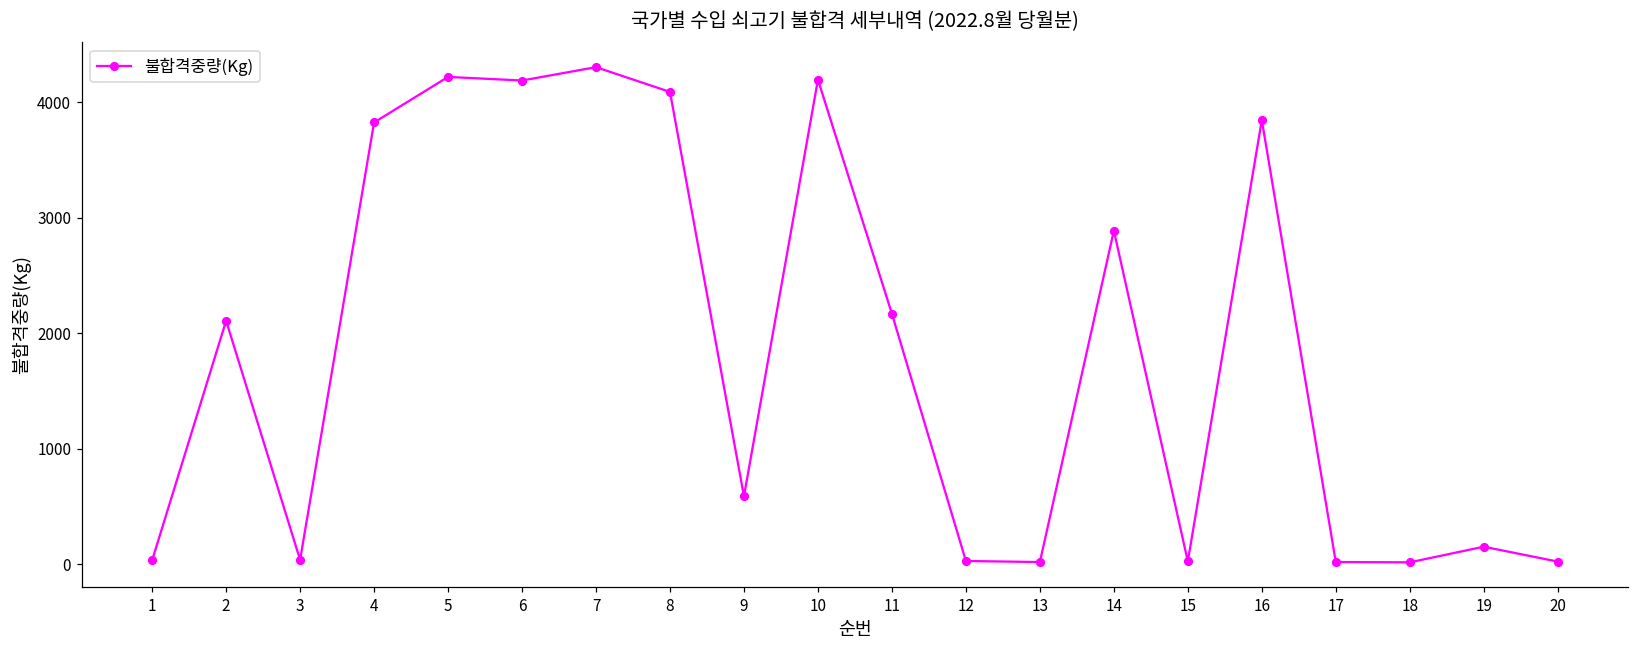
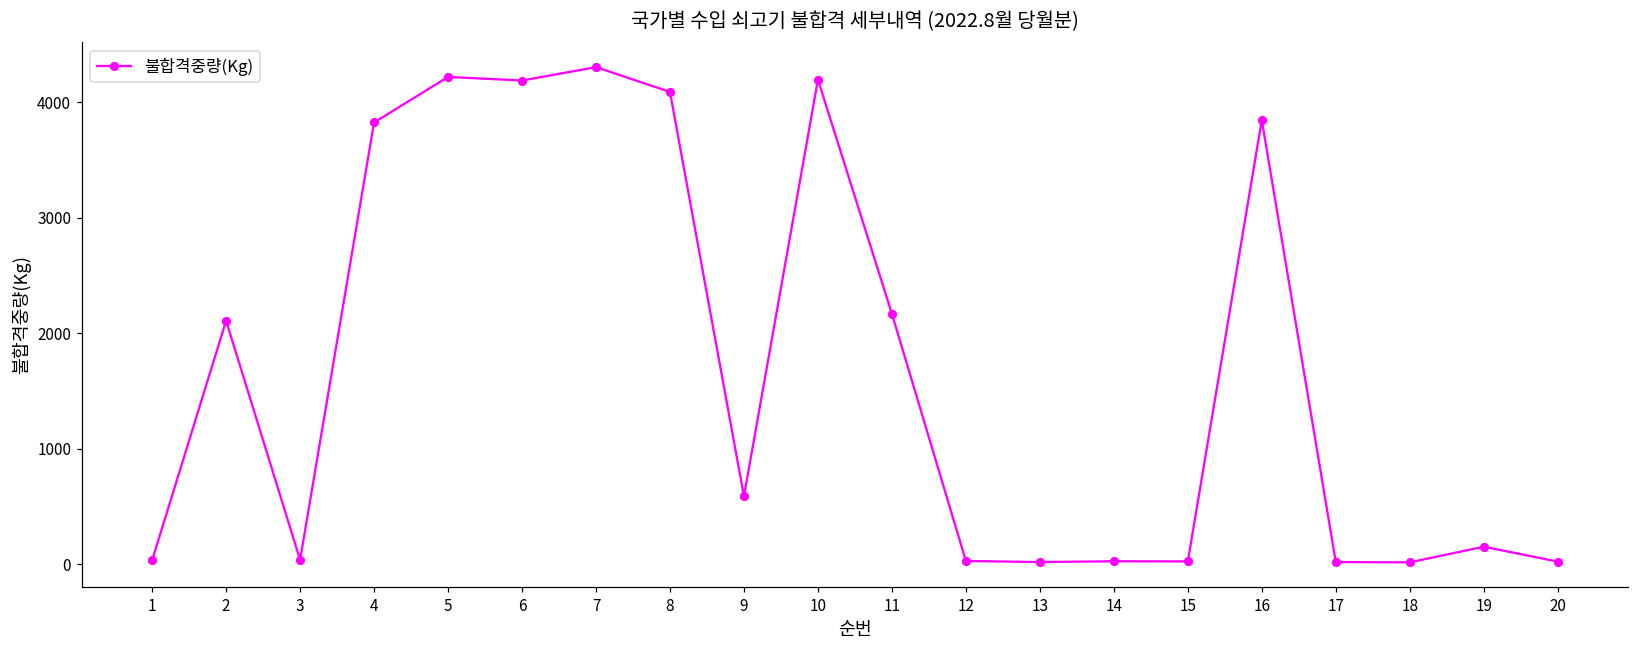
14: 2890 -> 30
